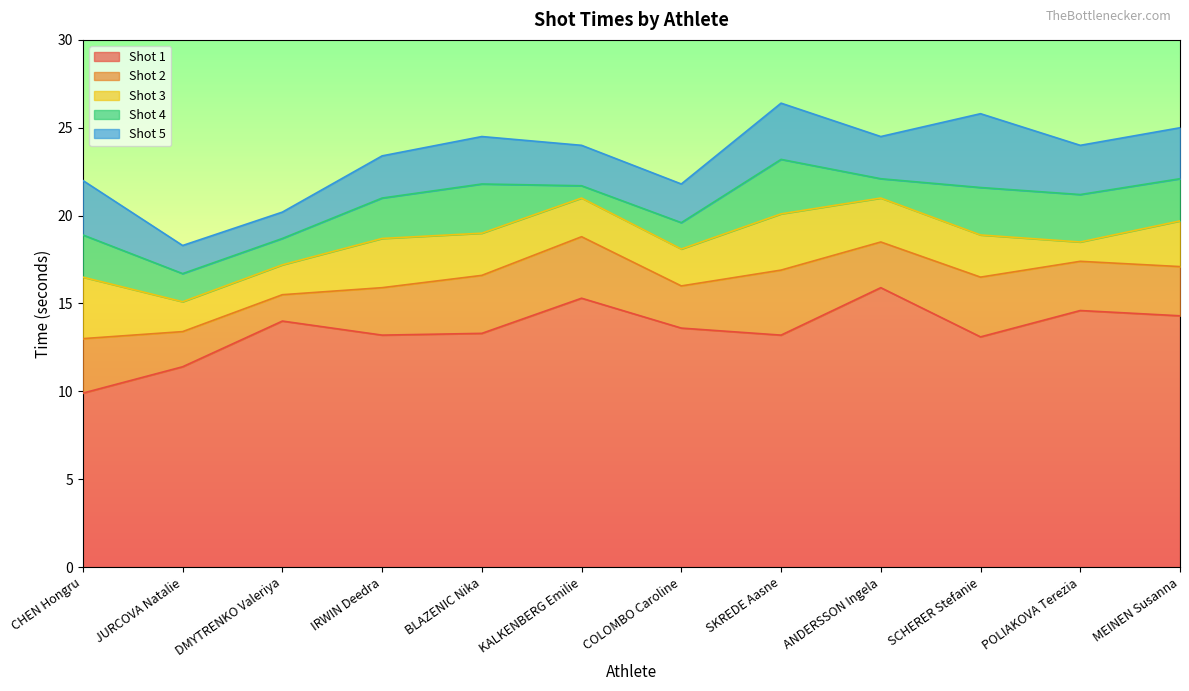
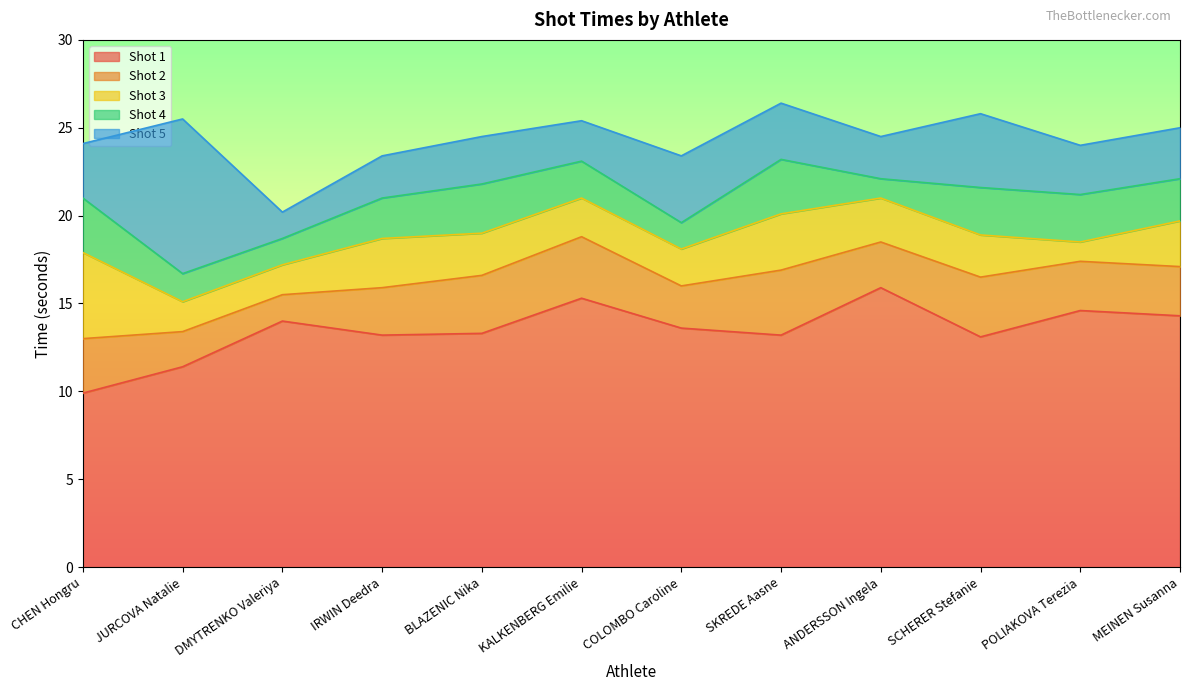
Shot 3, CHEN Hongru: 3.5 -> 4.9
Shot 4, CHEN Hongru: 2.4 -> 3.1
Shot 5, JURCOVA Natalie: 1.6 -> 8.8
Shot 4, KALKENBERG Emilie: 0.7 -> 2.1
Shot 5, COLOMBO Caroline: 2.2 -> 3.8
